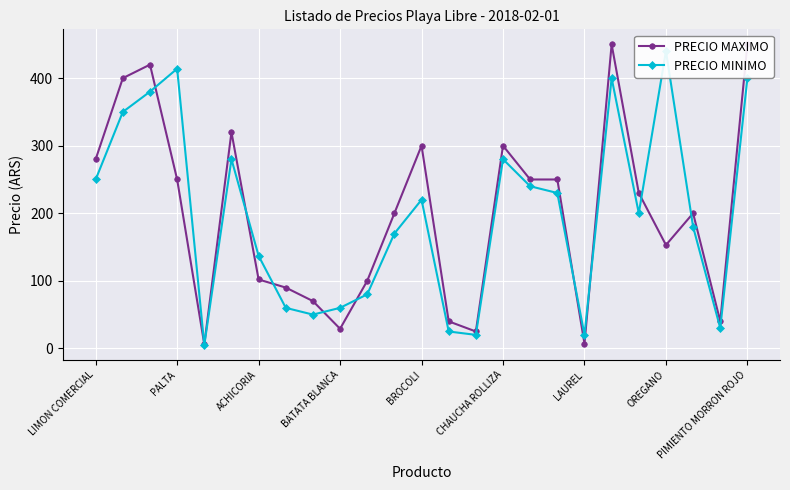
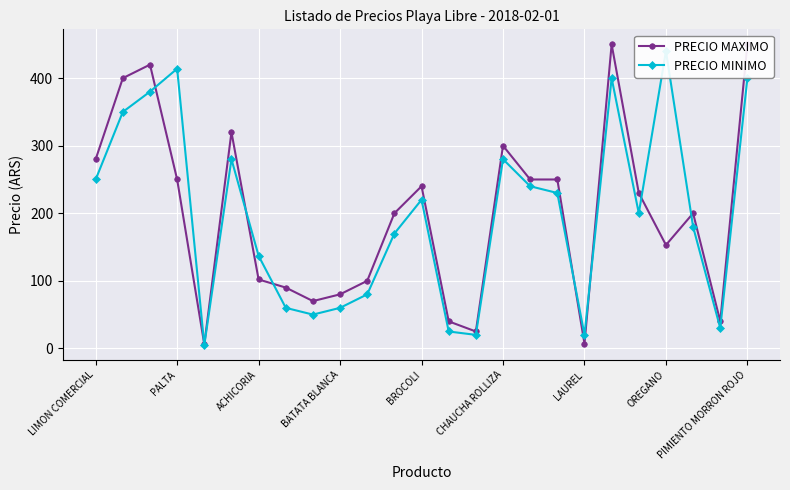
PRECIO MAXIMO, BATATA BLANCA: 30 -> 80
PRECIO MAXIMO, BROCOLI: 300 -> 240
